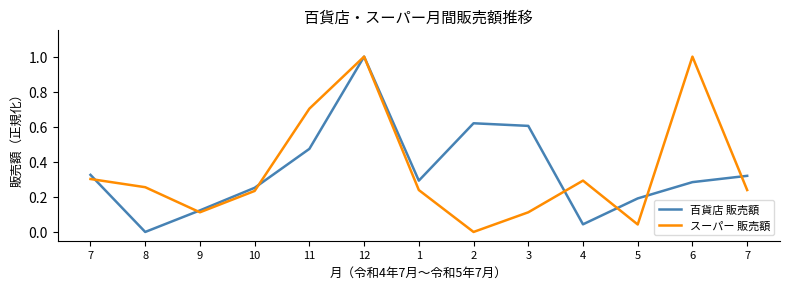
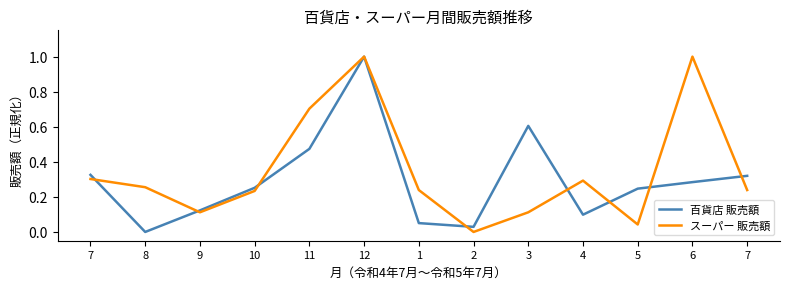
百貨店 販売額, 1: 0.29 -> 0.05
百貨店 販売額, 2: 0.62 -> 0.03
百貨店 販売額, 4: 0.04 -> 0.10
百貨店 販売額, 5: 0.19 -> 0.25
